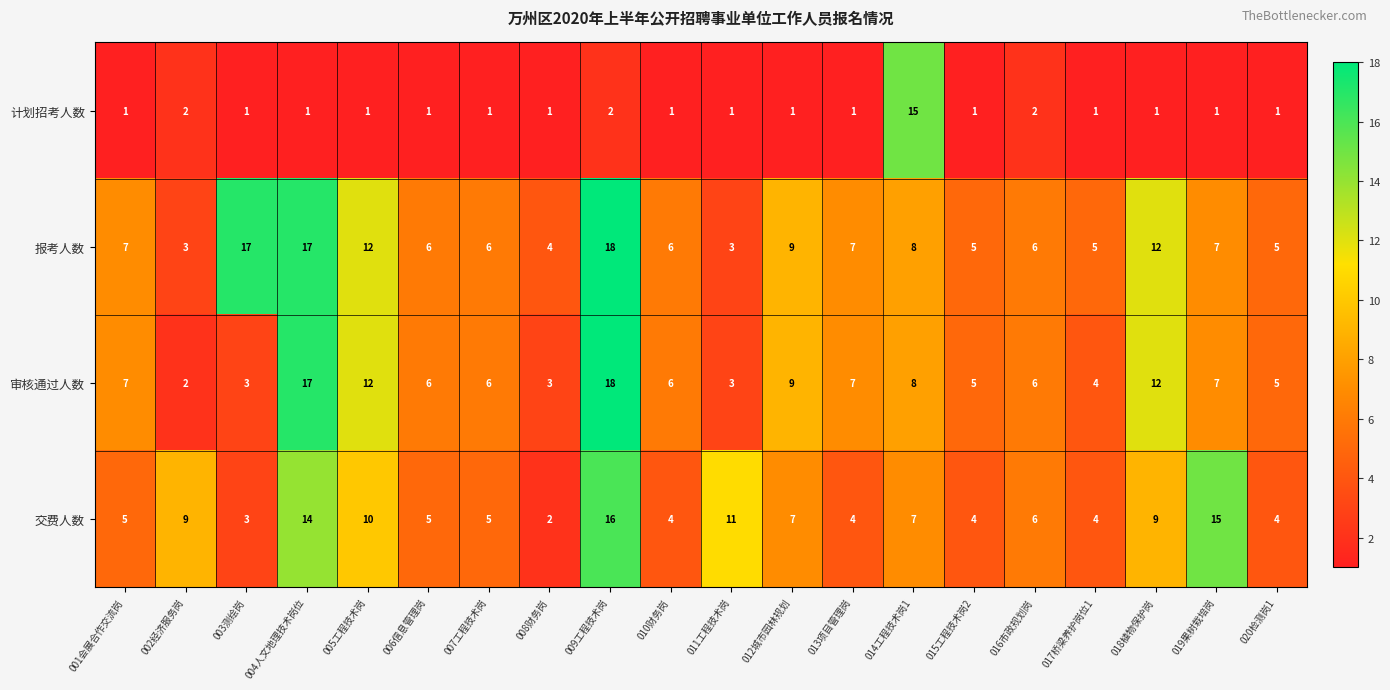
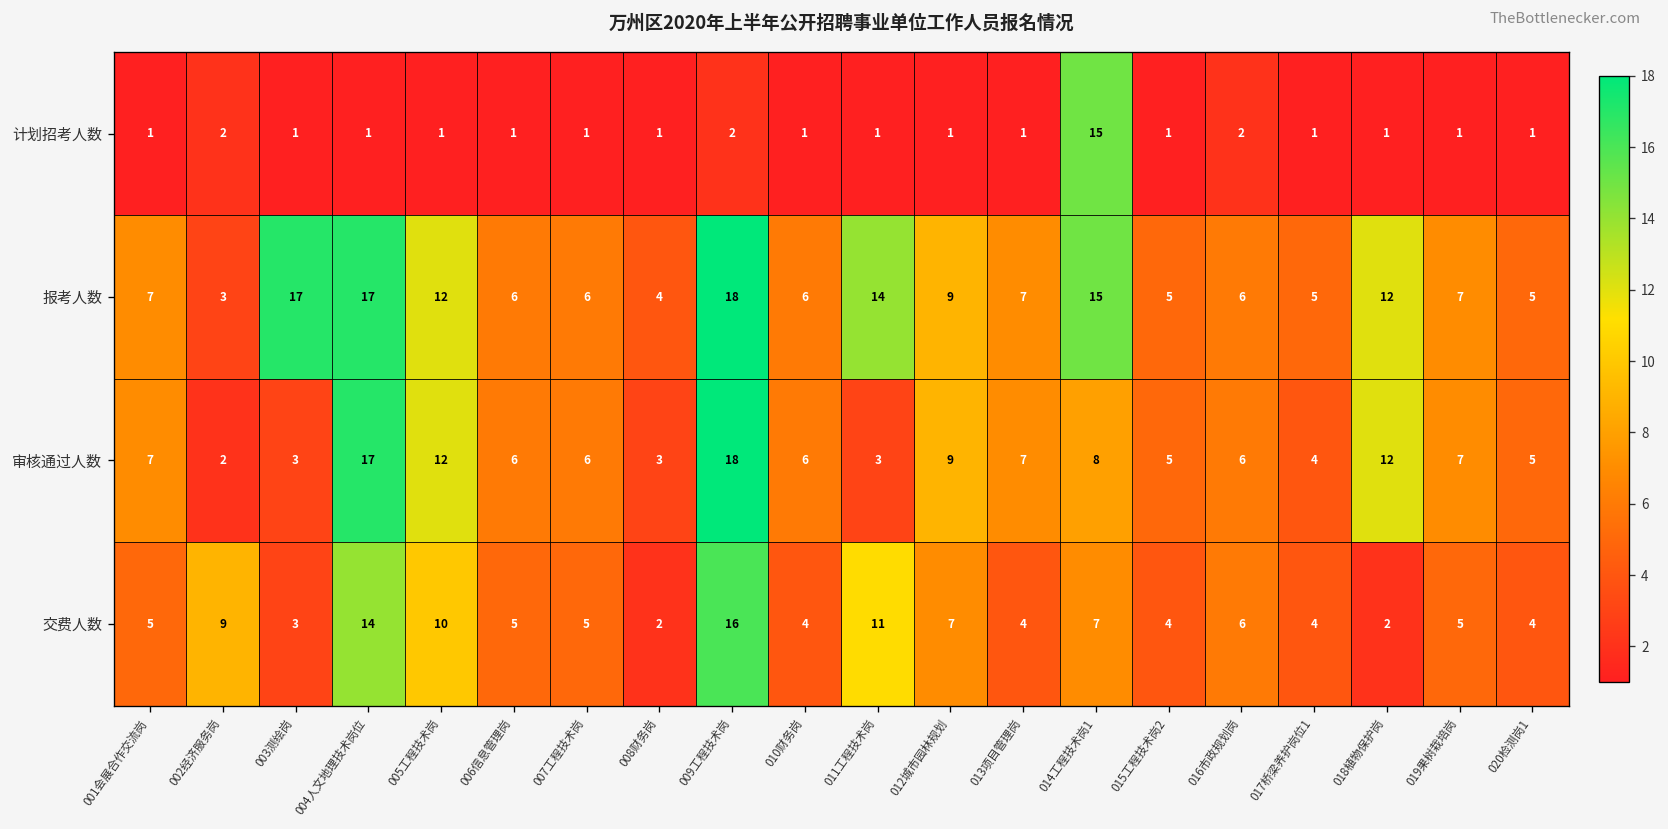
报考人数, 011工程技术岗: 3 -> 14
报考人数, 014工程技术岗1: 8 -> 15
交费人数, 018植物保护岗: 9 -> 2
交费人数, 019果树栽培岗: 15 -> 5
